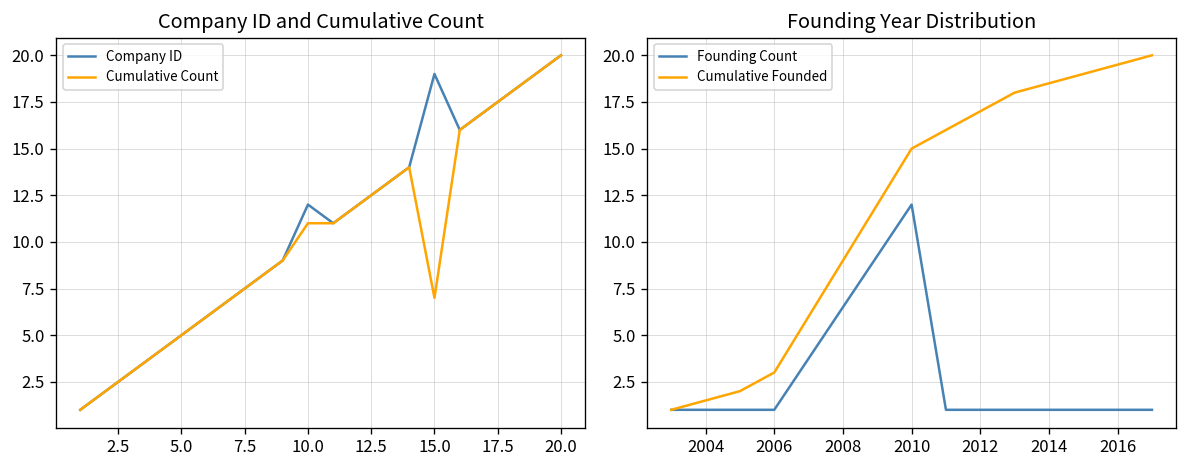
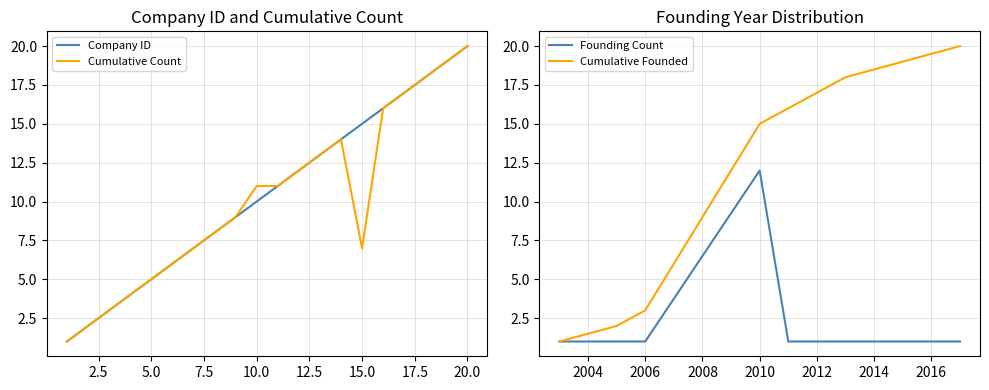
Company ID and Cumulative Count, Company ID, 10.0: 12 -> 10
Company ID and Cumulative Count, Company ID, 15.0: 19 -> 15
